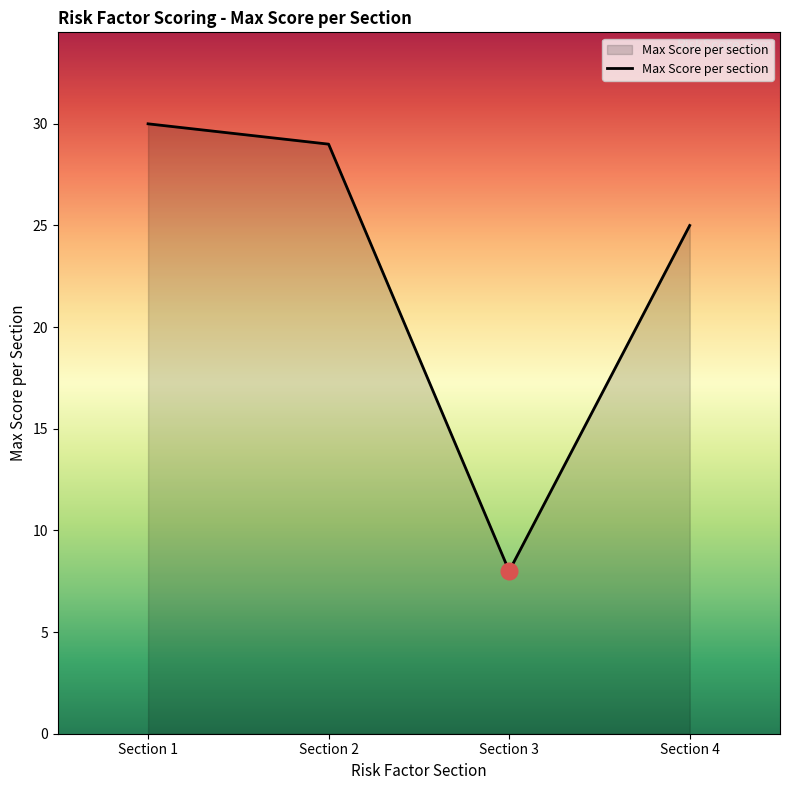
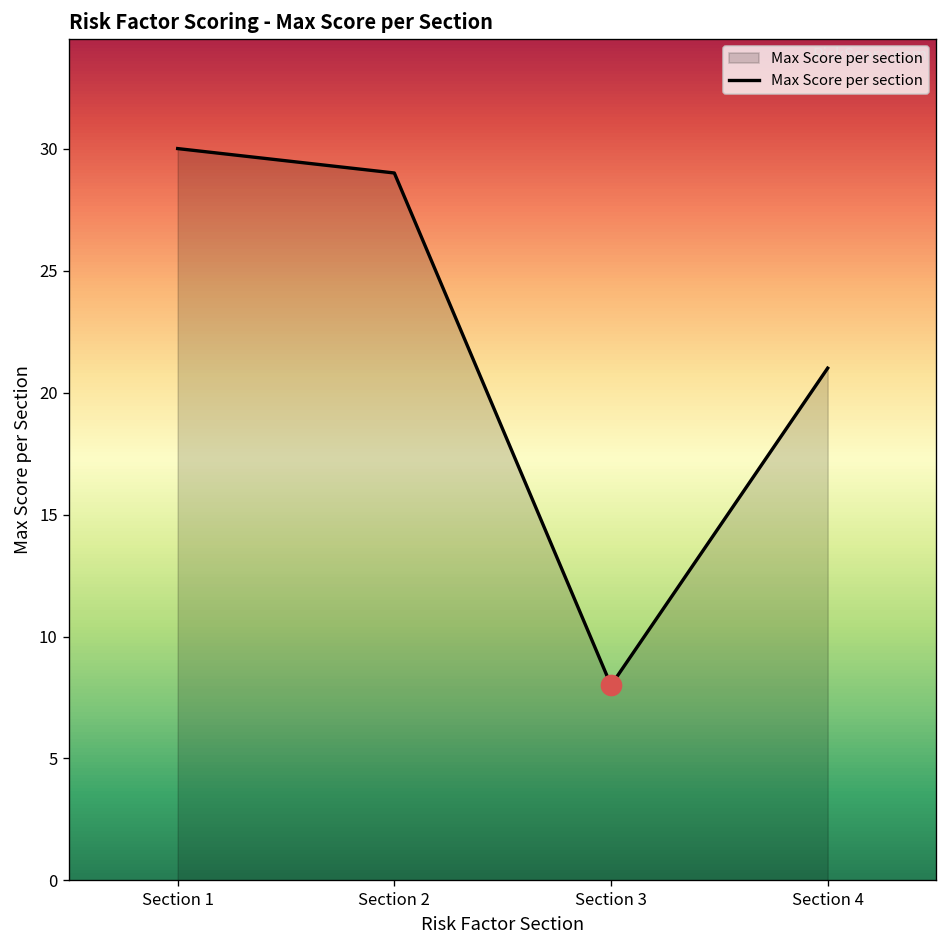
Max Score per section, Section 4: 25 -> 21
